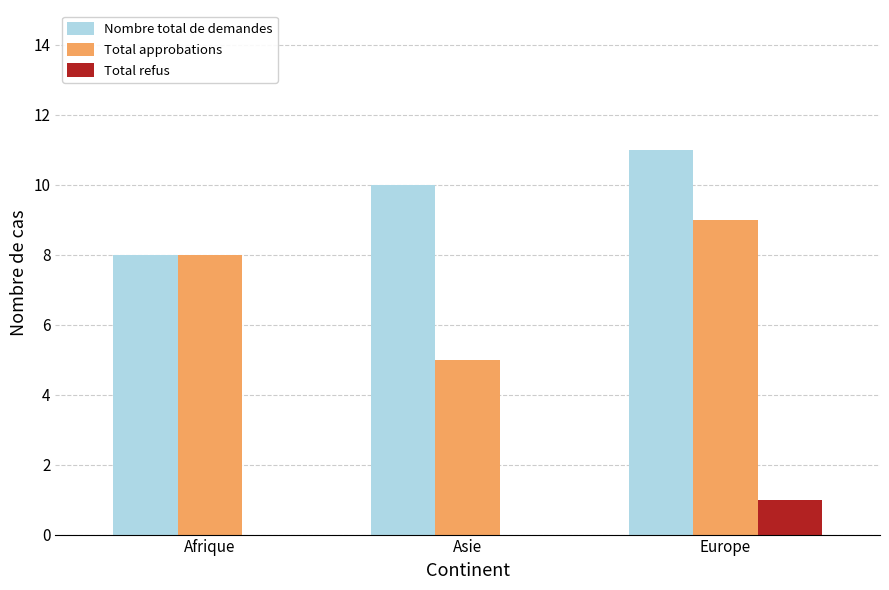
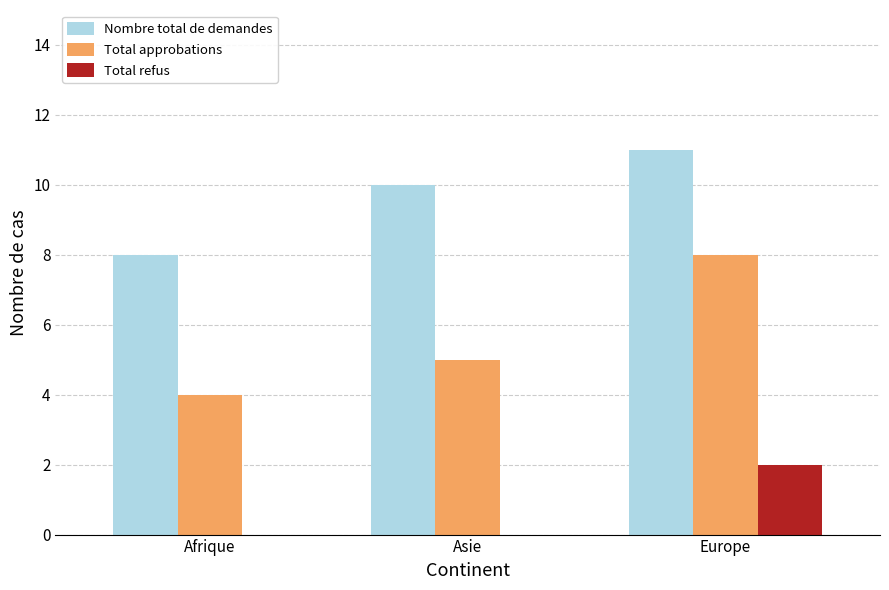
Total approbations, Afrique: 8 -> 4
Total approbations, Europe: 9 -> 8
Total refus, Europe: 1 -> 2
